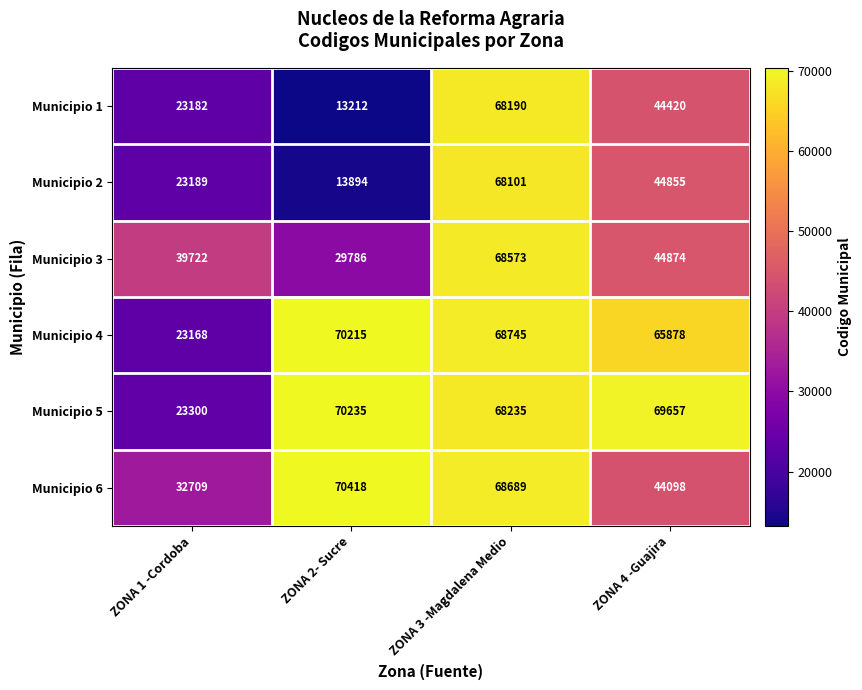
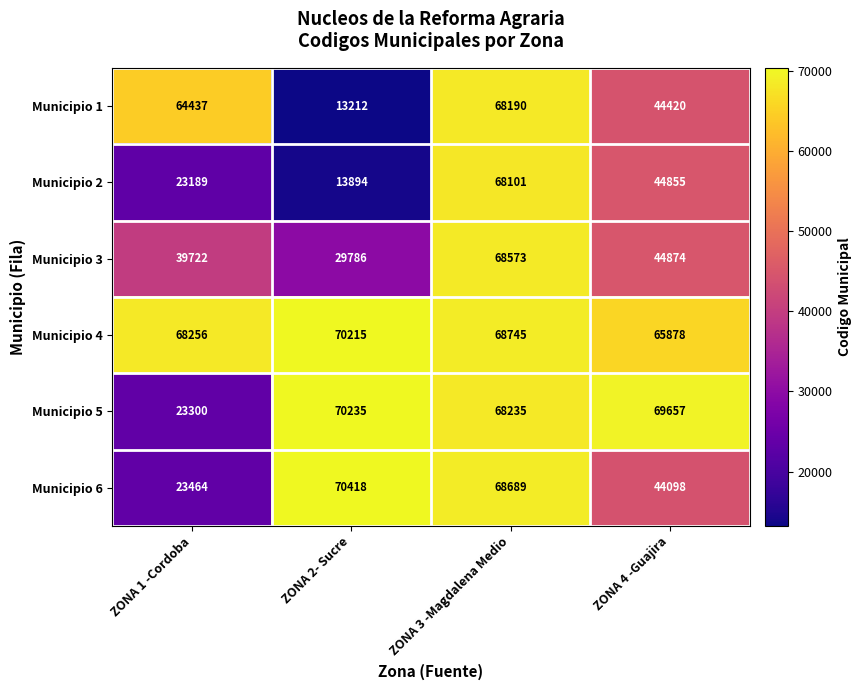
Municipio 1, ZONA 1 -Cordoba: 23182 -> 64437
Municipio 4, ZONA 1 -Cordoba: 23168 -> 68256
Municipio 6, ZONA 1 -Cordoba: 32709 -> 23464
